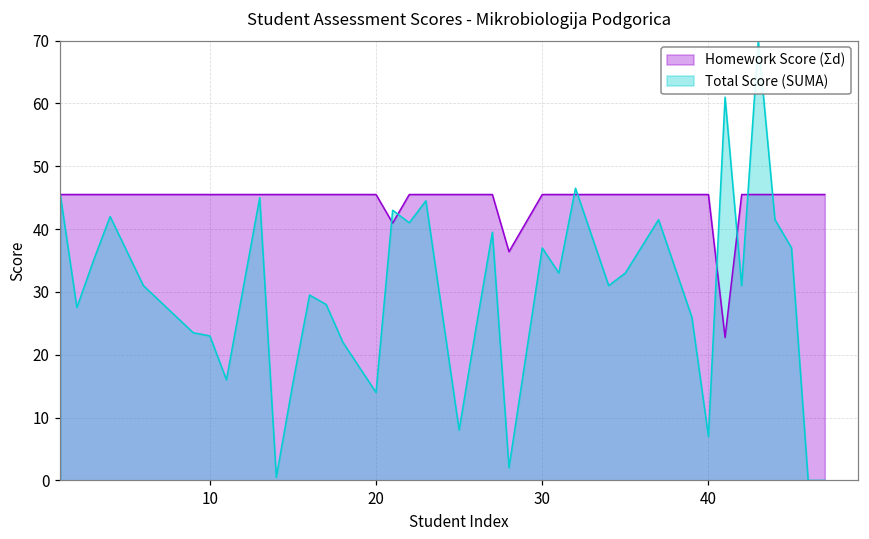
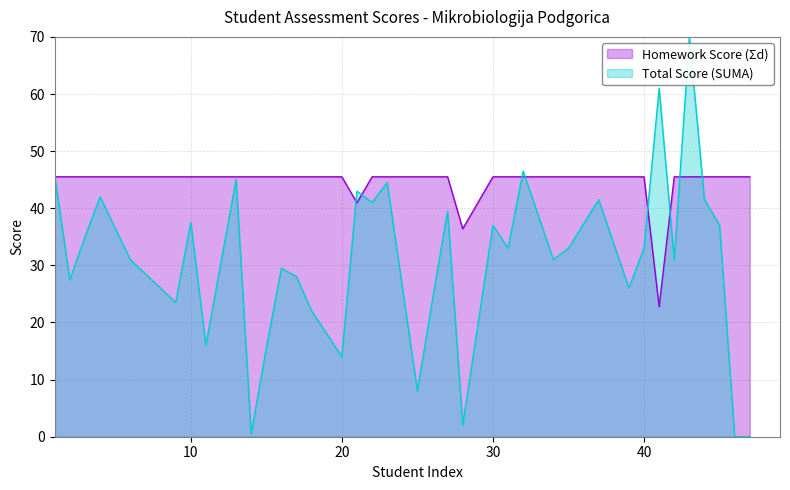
Total Score (SUMA), 10: 23 -> 38
Total Score (SUMA), 40: 7 -> 33
